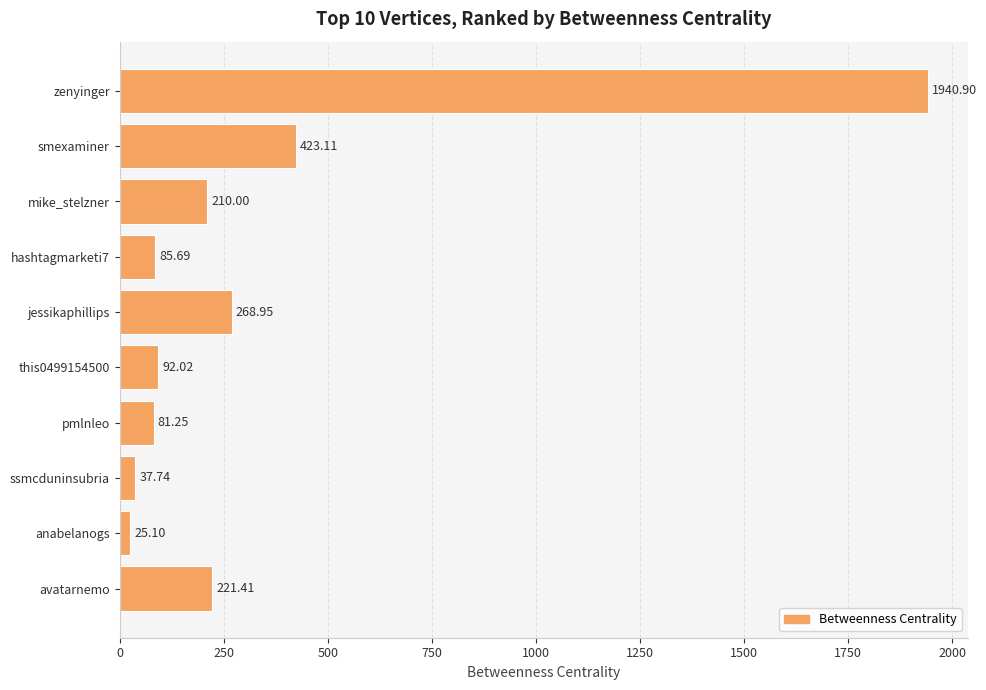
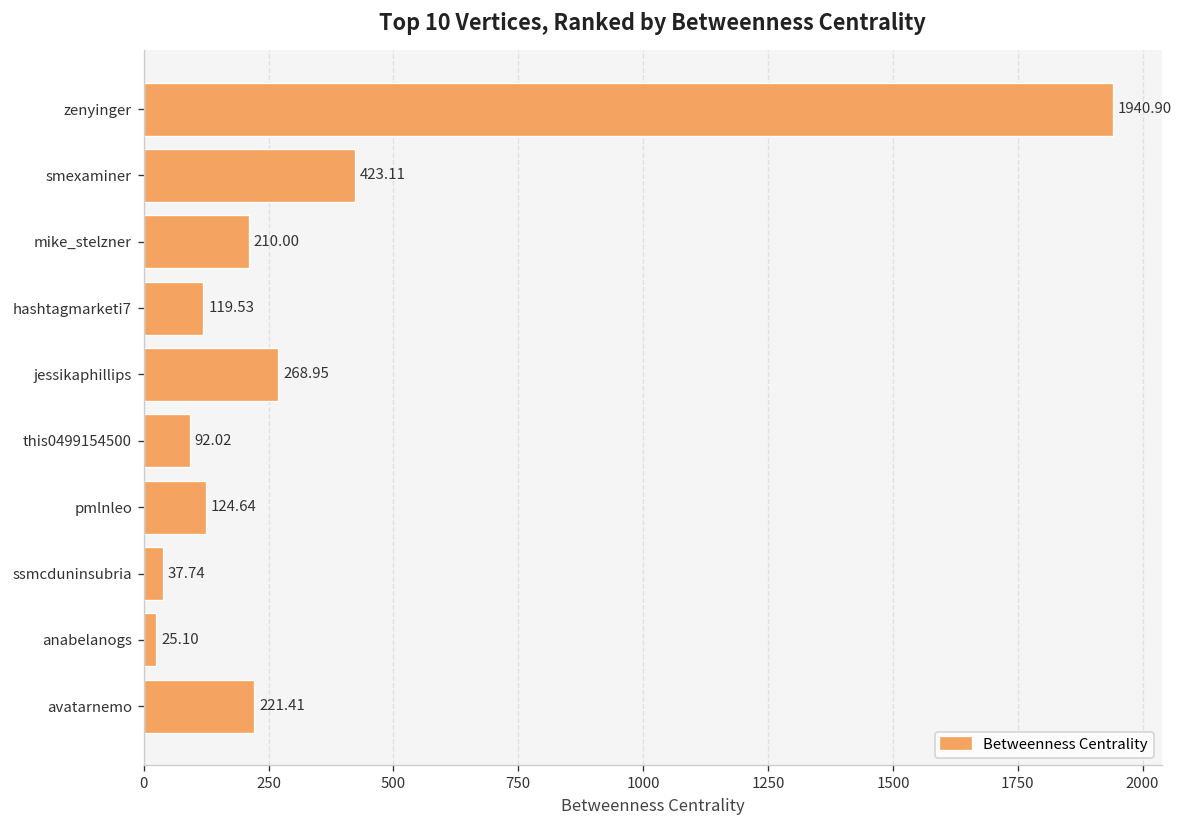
hashtagmarketi7: 85.69 -> 119.53
pmlnleo: 81.25 -> 124.64
